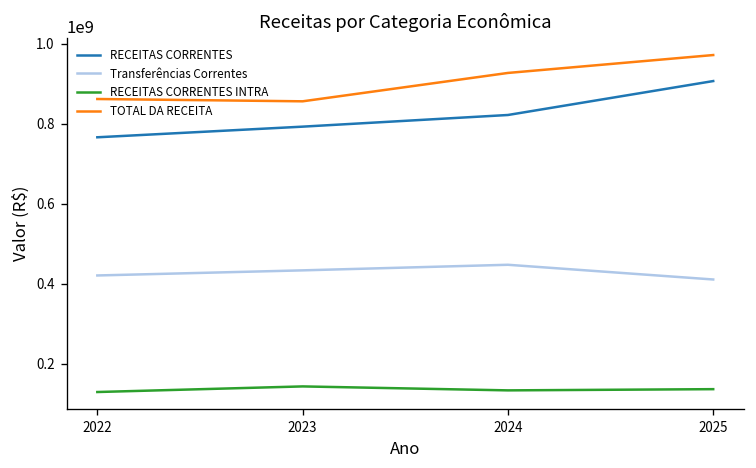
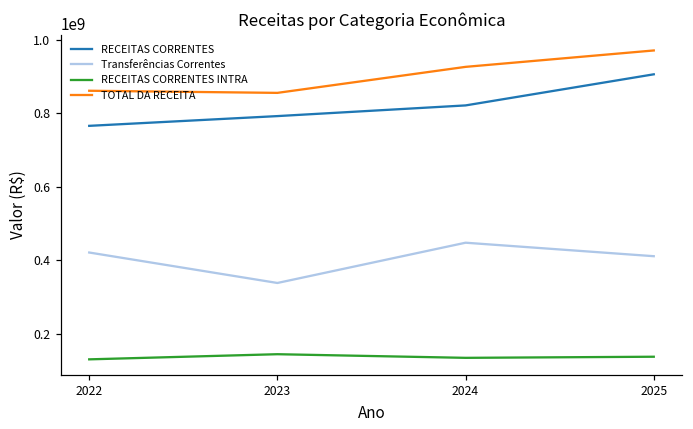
Transferências Correntes, 2023: 430000000 -> 340000000
